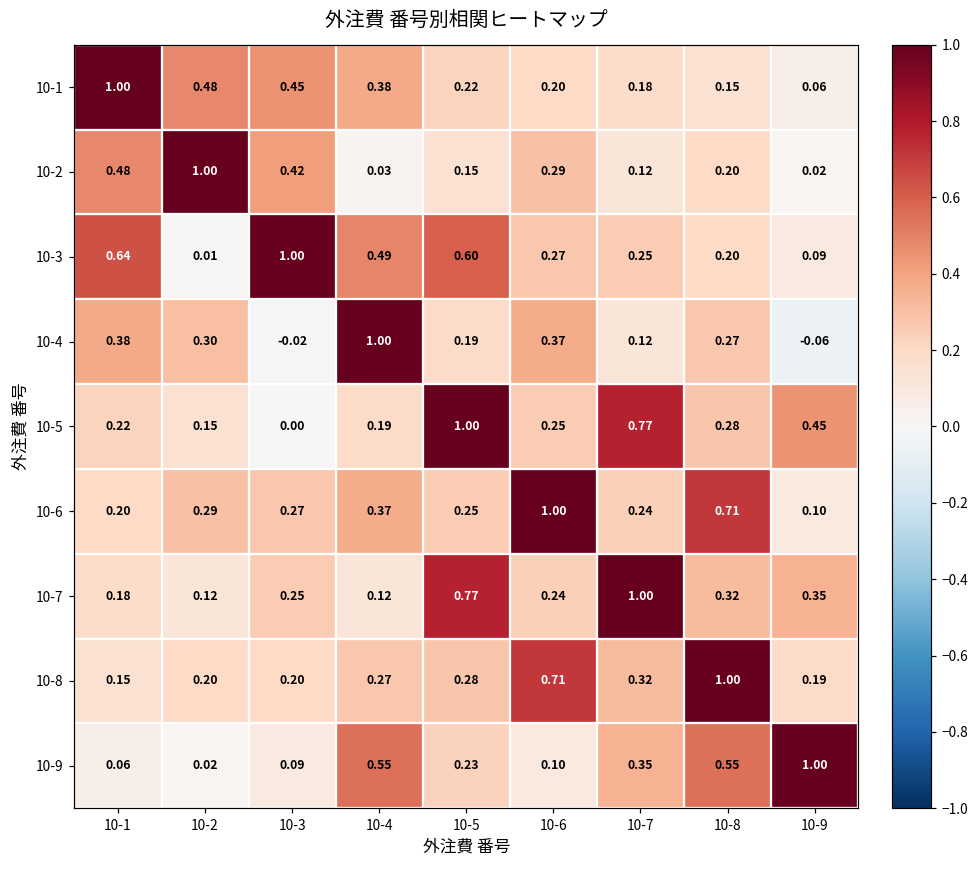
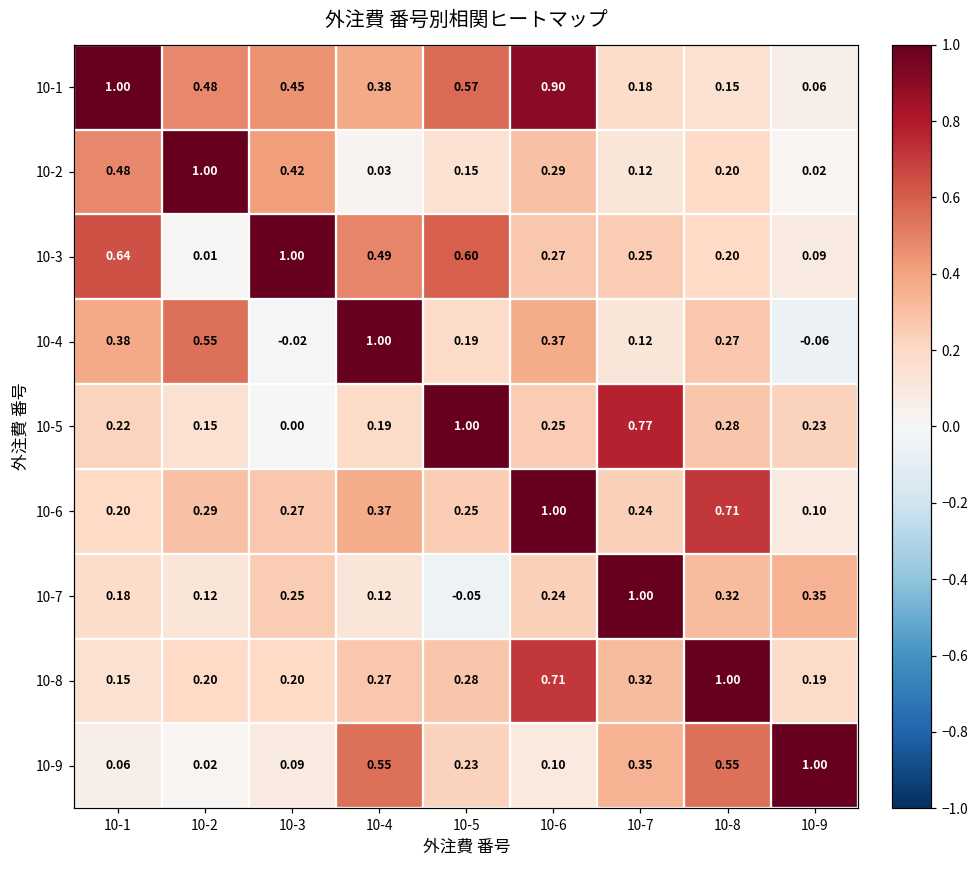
10-1, 10-5: 0.22 -> 0.57
10-1, 10-6: 0.20 -> 0.90
10-4, 10-2: 0.30 -> 0.55
10-5, 10-9: 0.45 -> 0.23
10-7, 10-5: 0.77 -> -0.05
